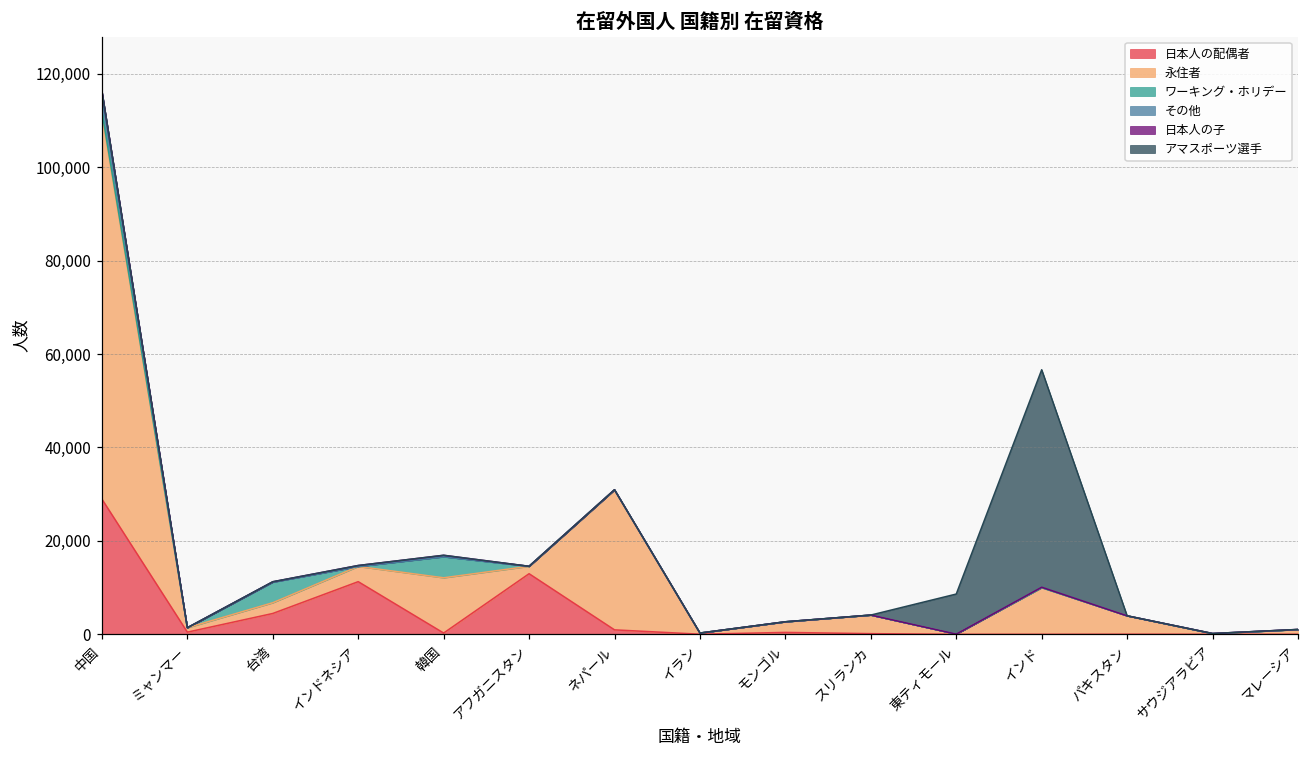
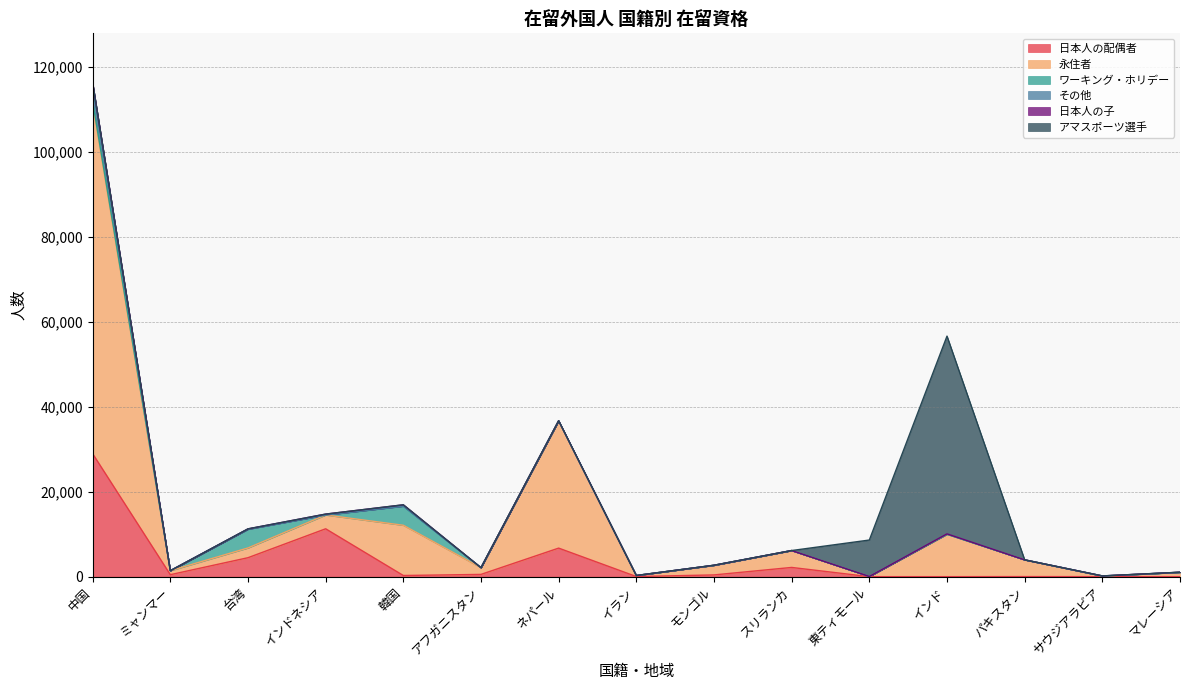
日本人の配偶者, アフガニスタン: 13,000 -> 1,000
日本人の配偶者, ネパール: 1,000 -> 7,000
日本人の配偶者, スリランカ: 0 -> 2,000
